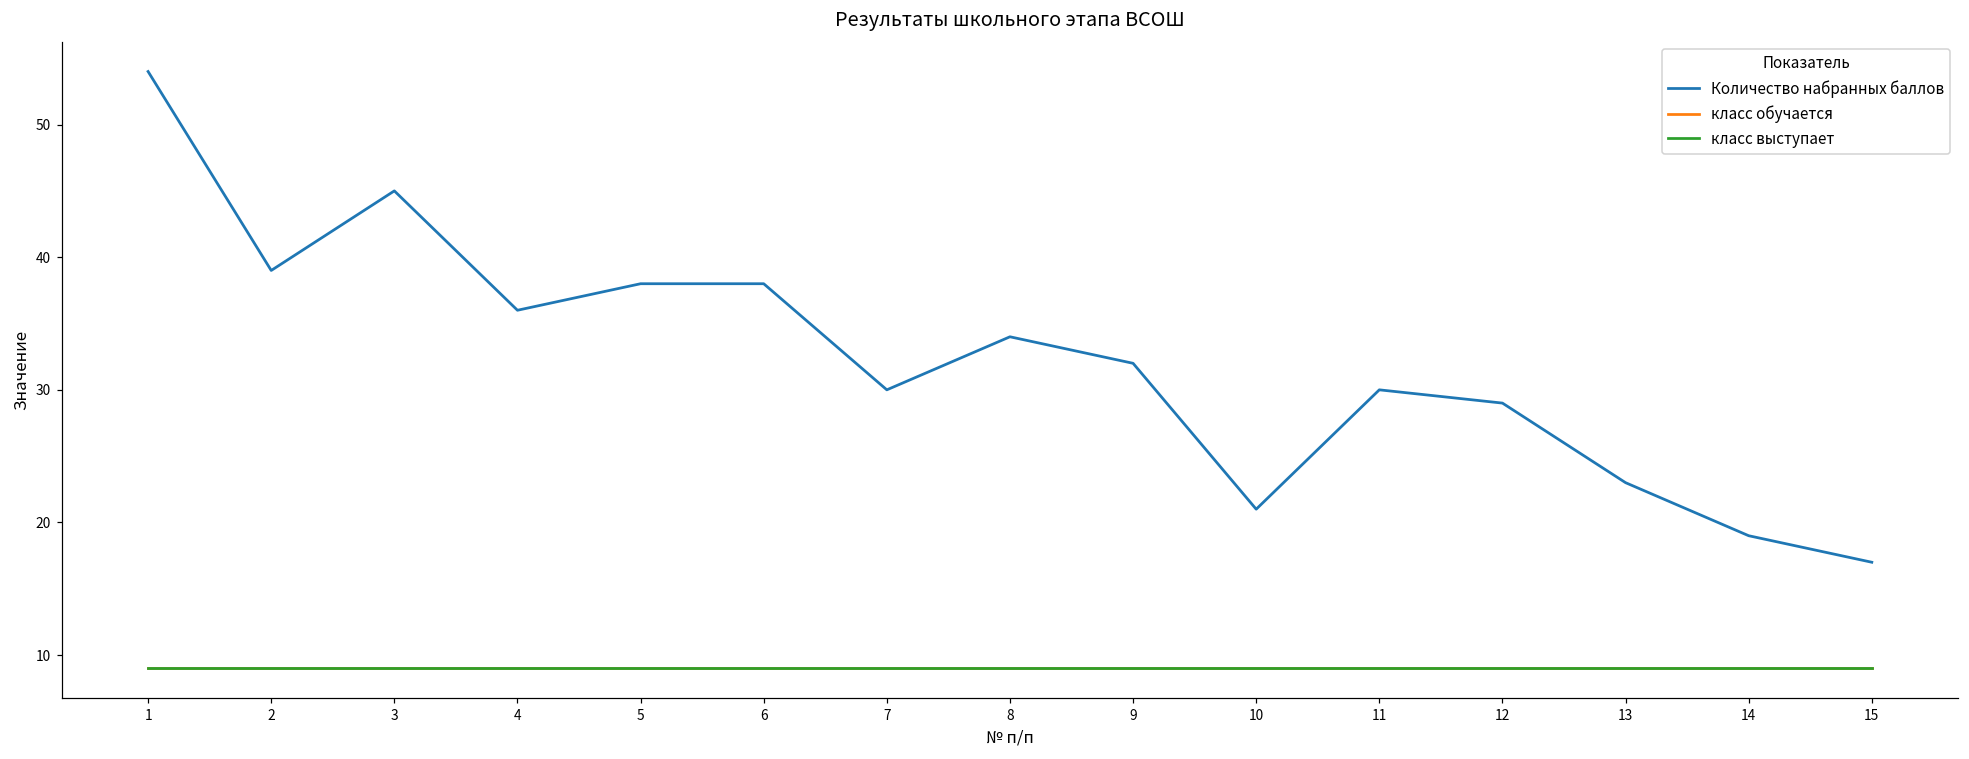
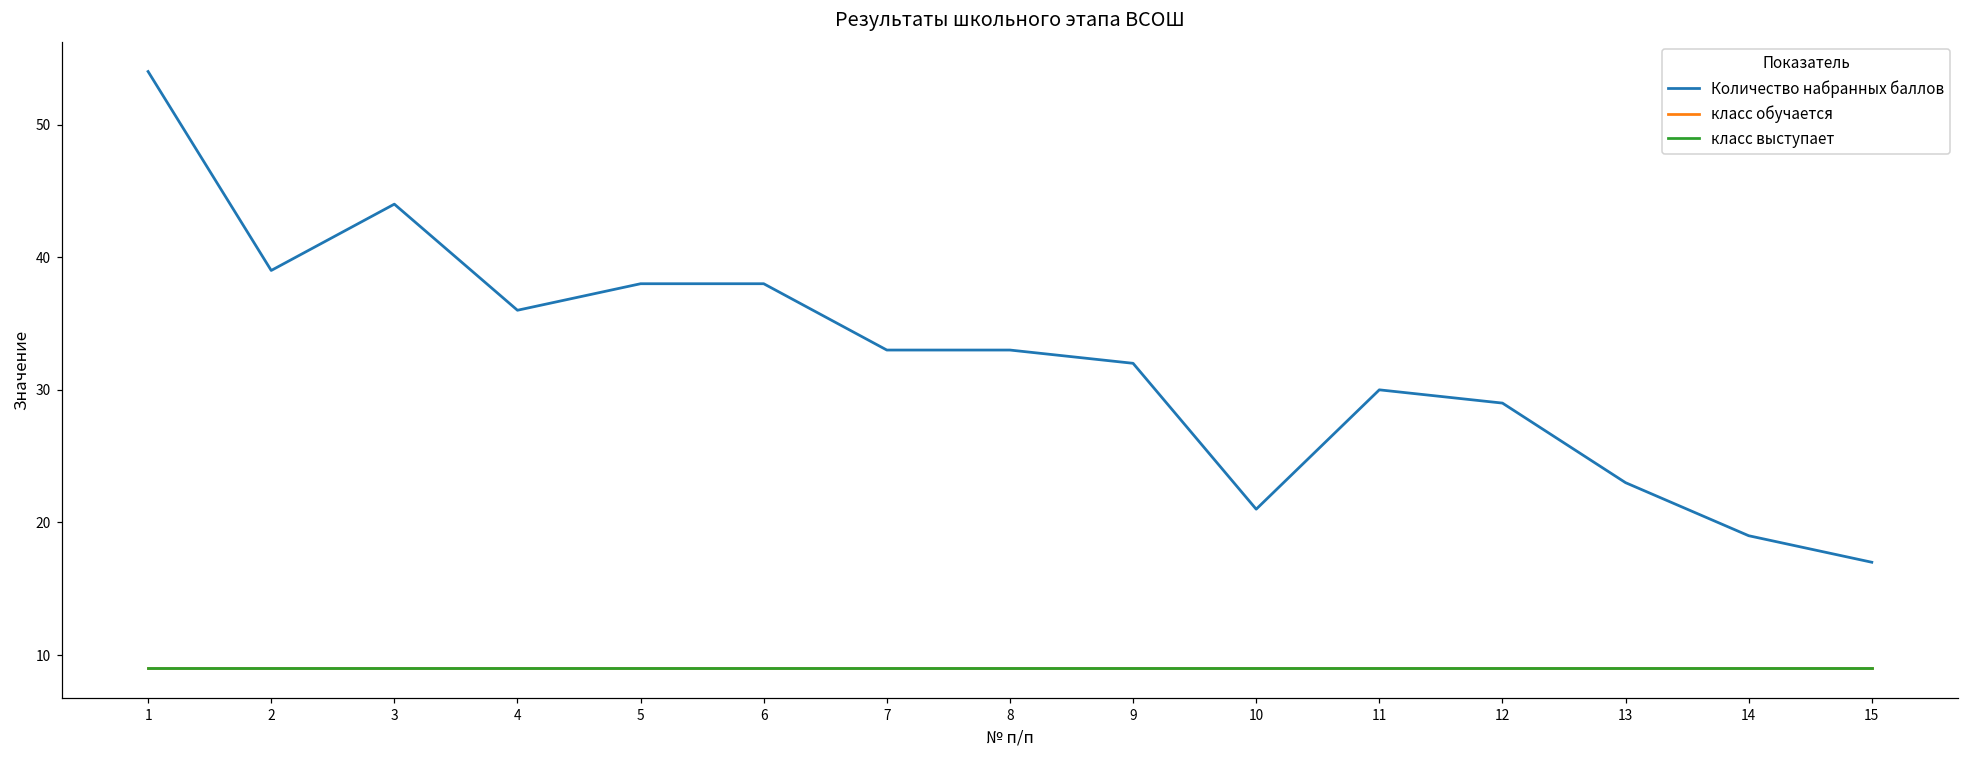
Количество набранных баллов, 3: 45 -> 44
Количество набранных баллов, 7: 30 -> 33
Количество набранных баллов, 8: 34 -> 33
